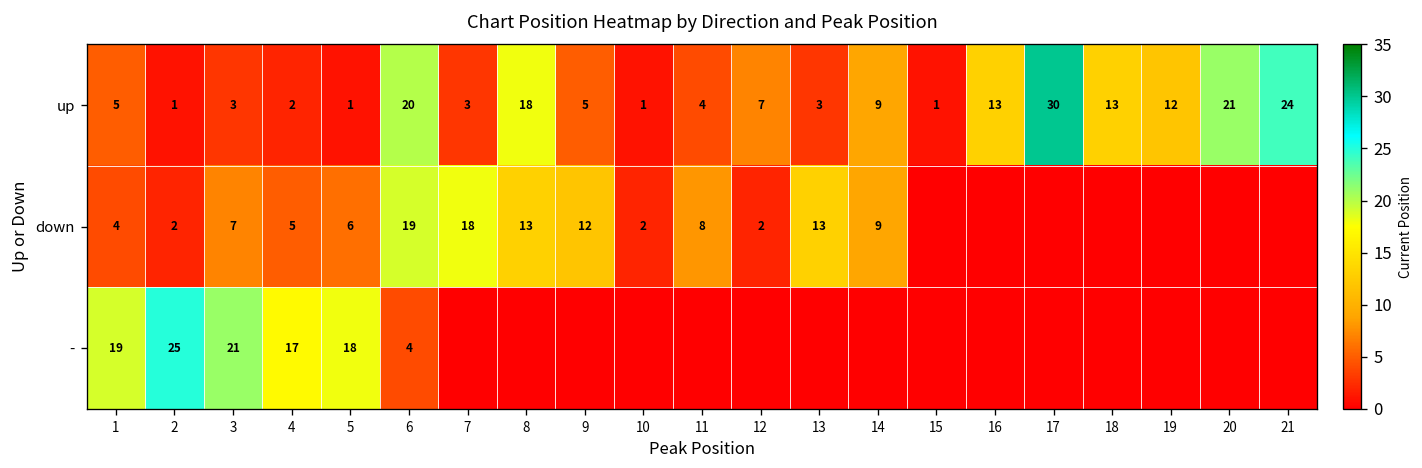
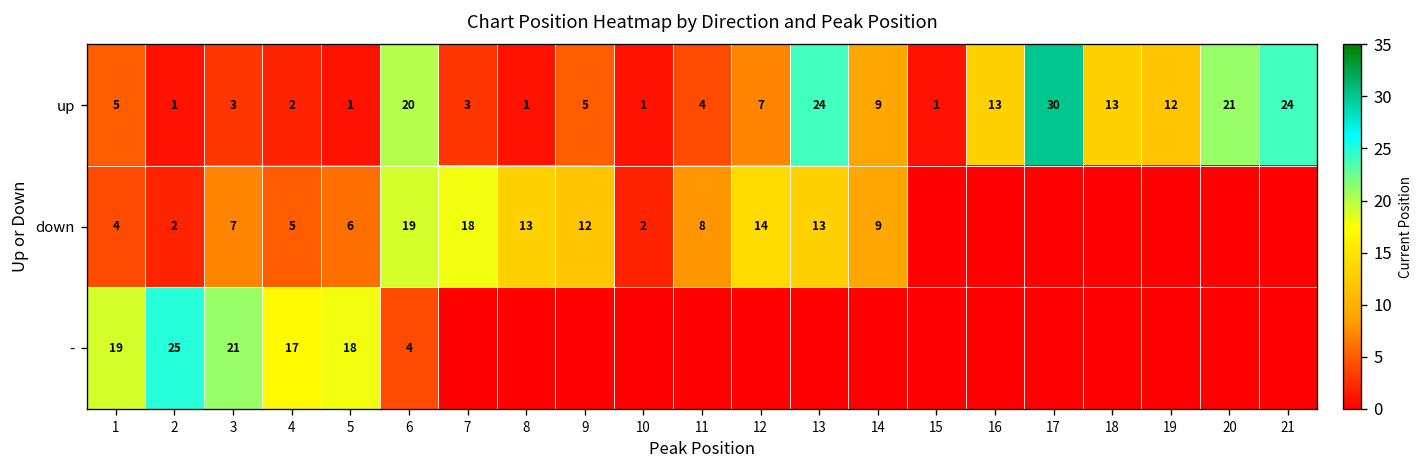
up, 8: 18 -> 1
up, 13: 3 -> 24
down, 12: 2 -> 14
